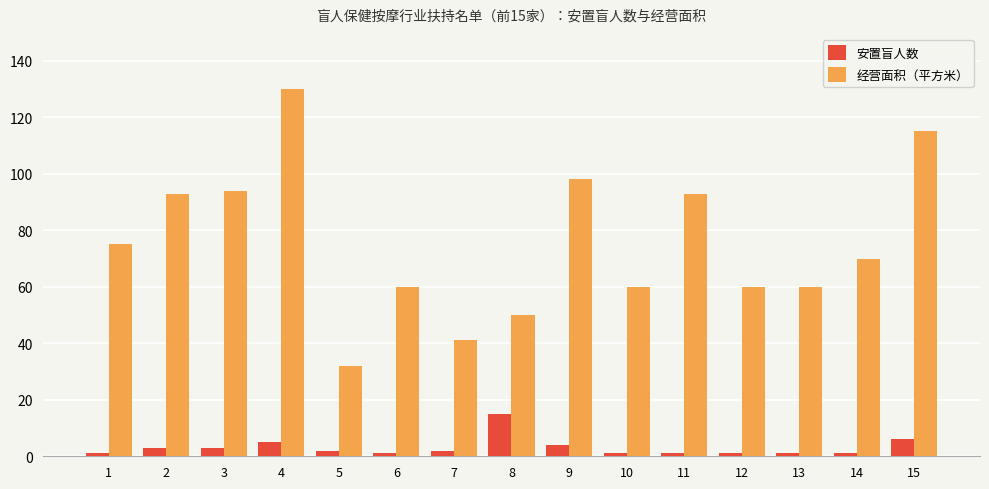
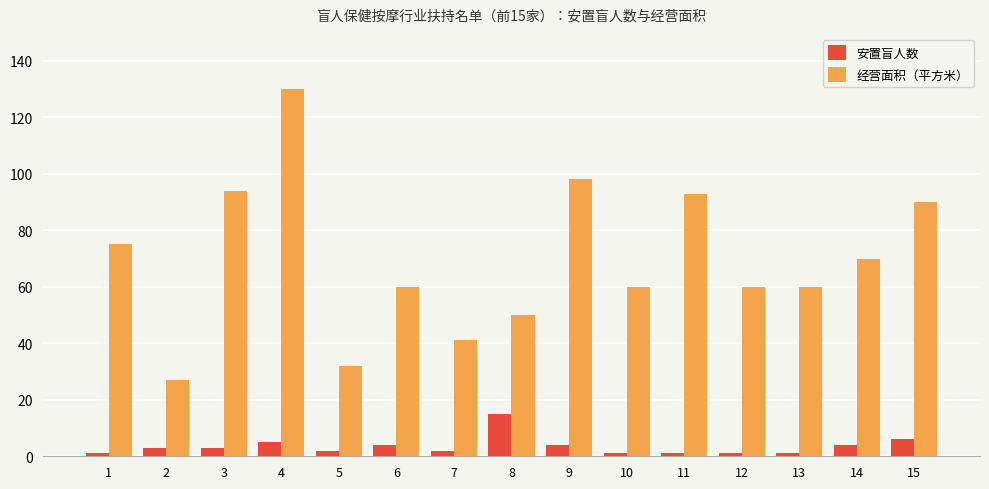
经营面积（平方米）, 2: 93 -> 27
安置盲人数, 6: 1 -> 4
安置盲人数, 14: 1 -> 4
经营面积（平方米）, 15: 115 -> 90
